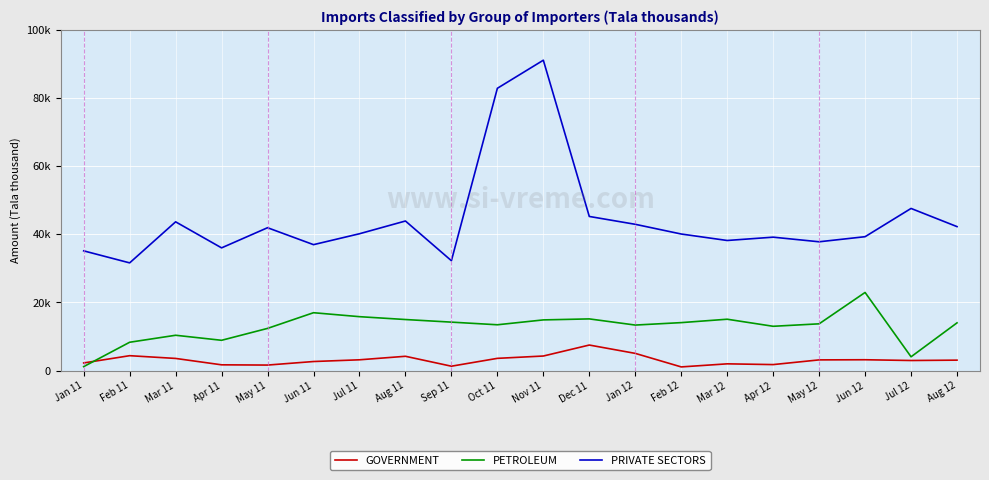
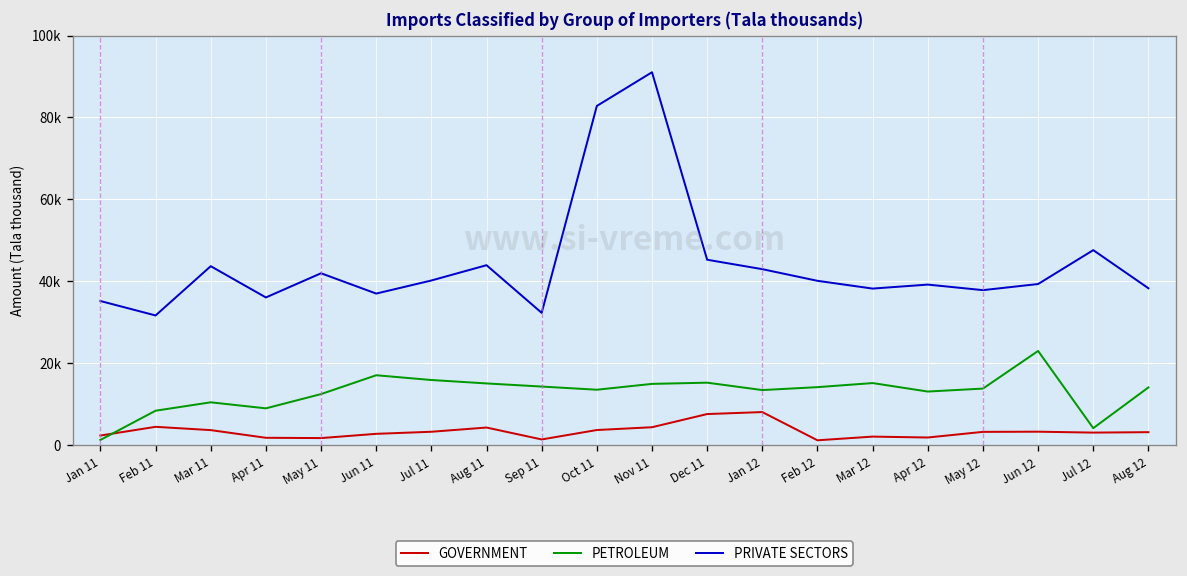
GOVERNMENT, Jan 12: 5000 -> 8000
PRIVATE SECTORS, Aug 12: 42000 -> 38000
